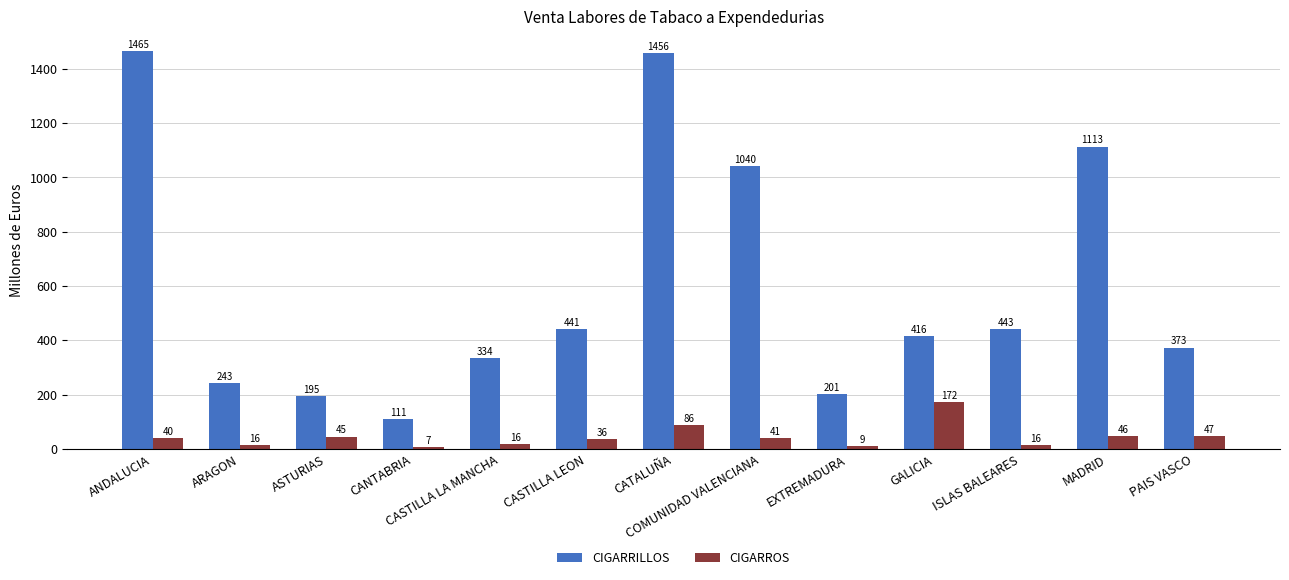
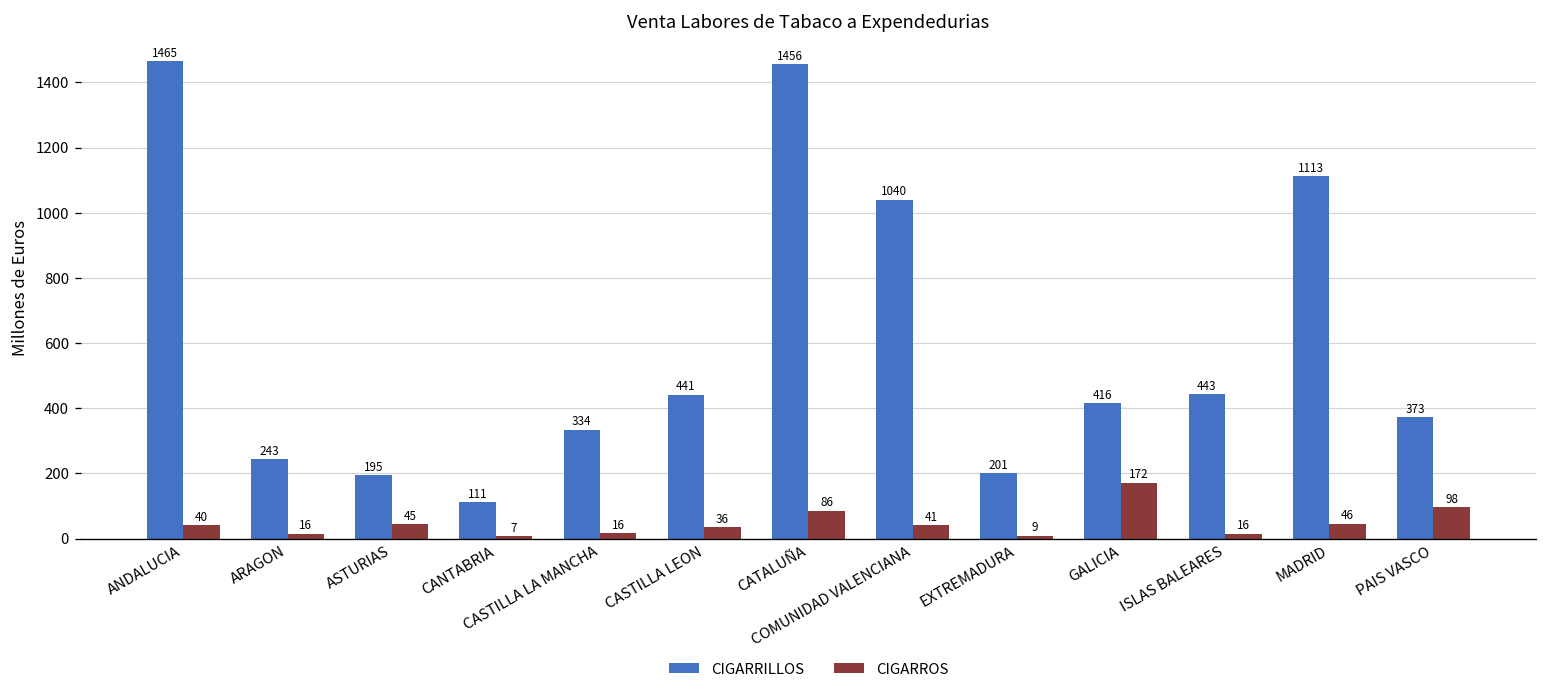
CIGARROS, PAIS VASCO: 47 -> 98
